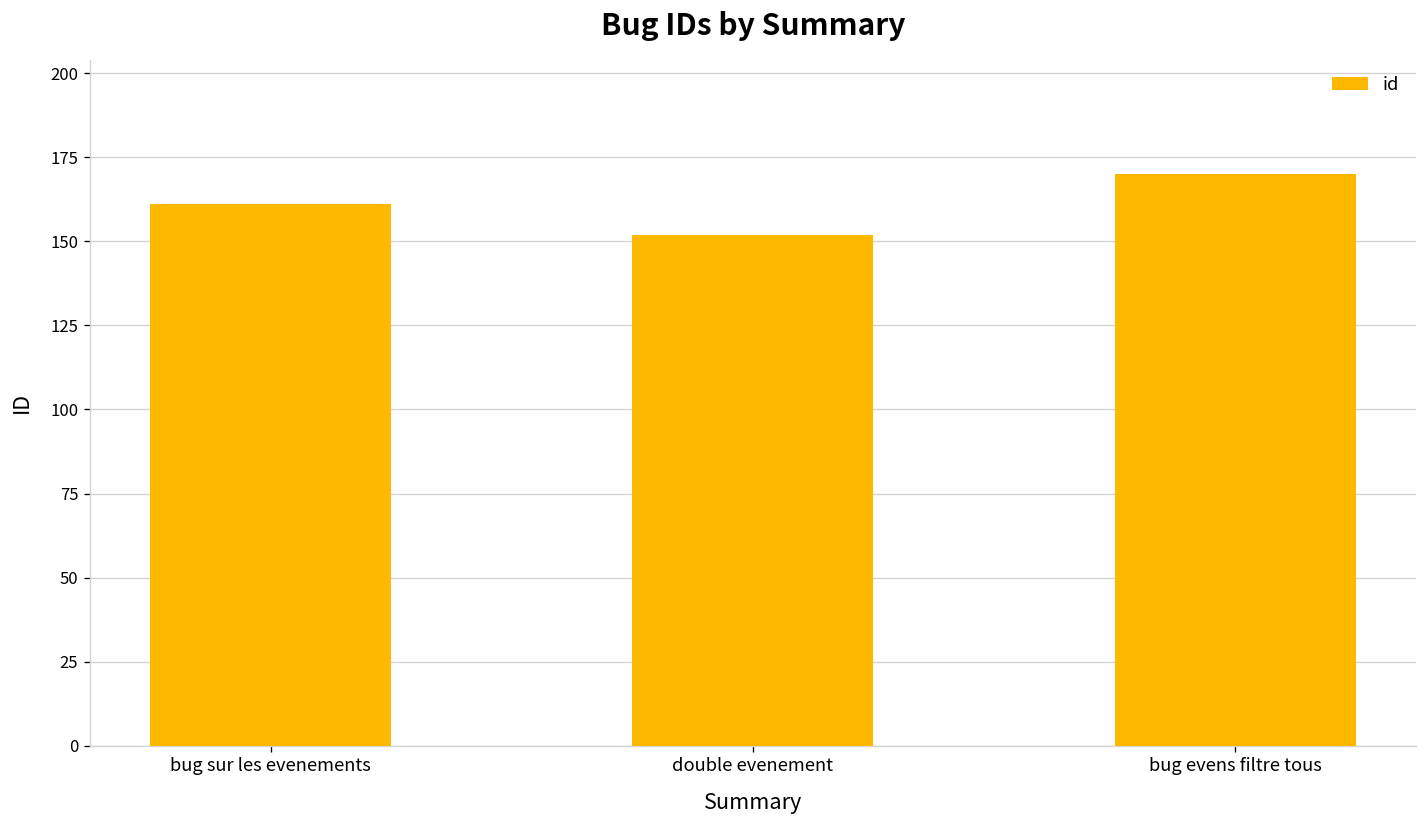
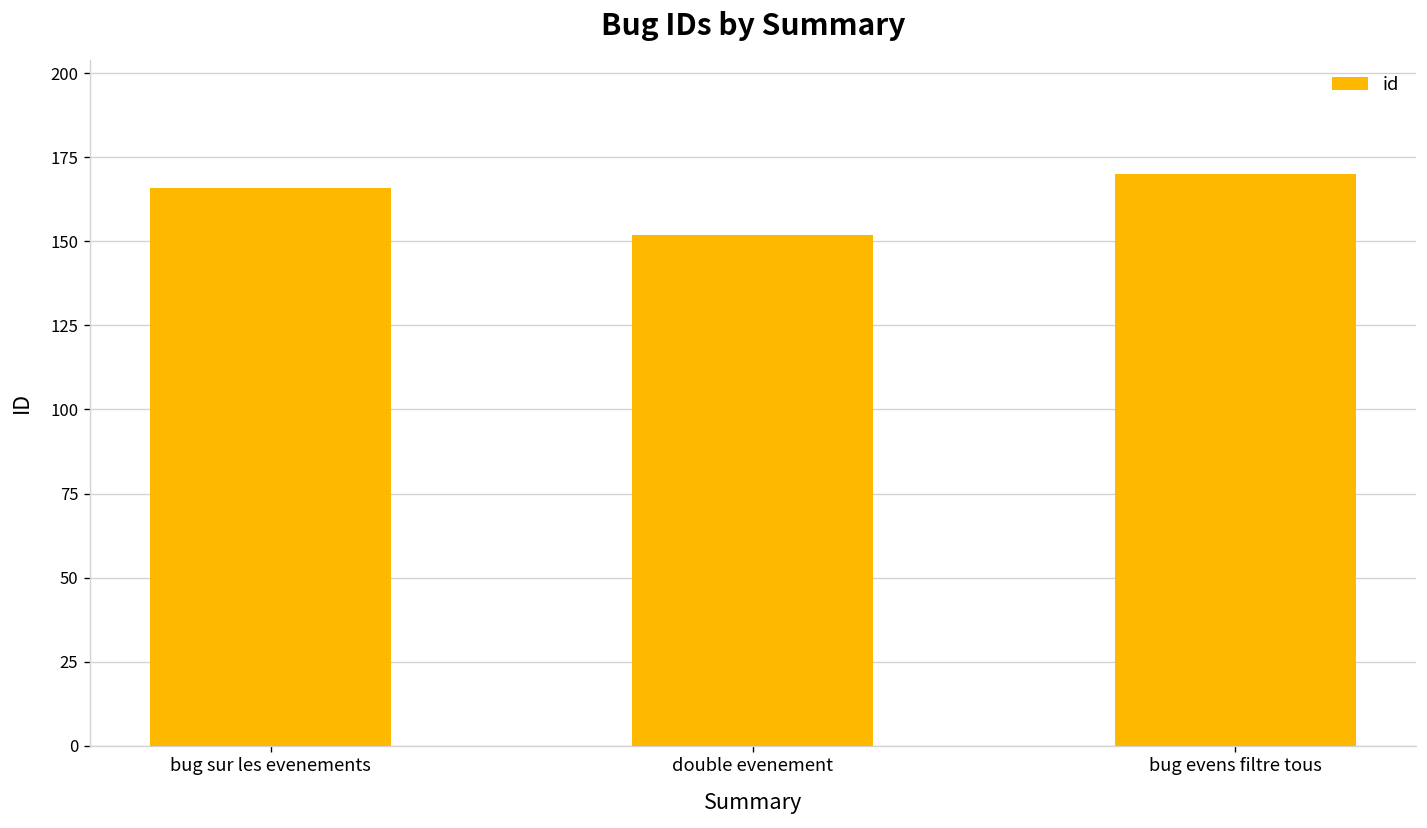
bug sur les evenements: 161 -> 166
